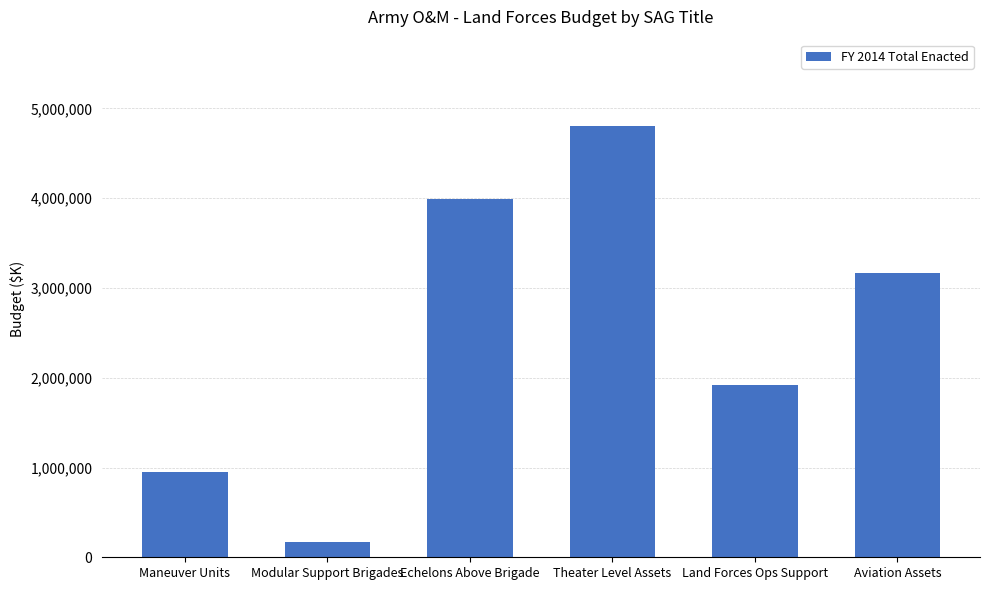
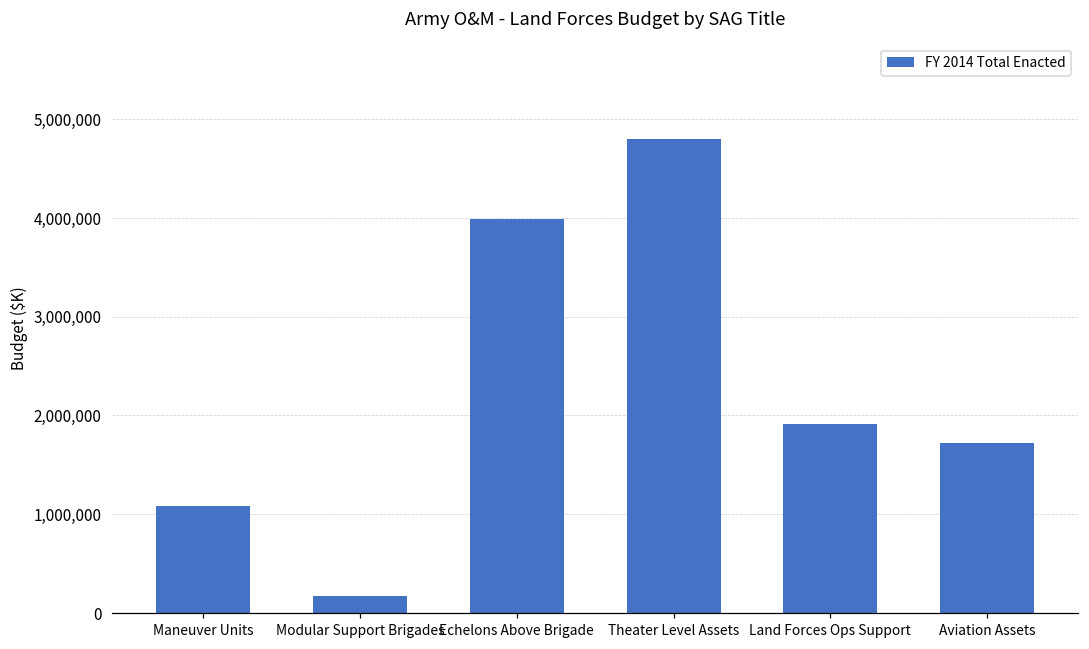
Maneuver Units: 1,000,000 -> 1,100,000
Aviation Assets: 3,200,000 -> 1,700,000
